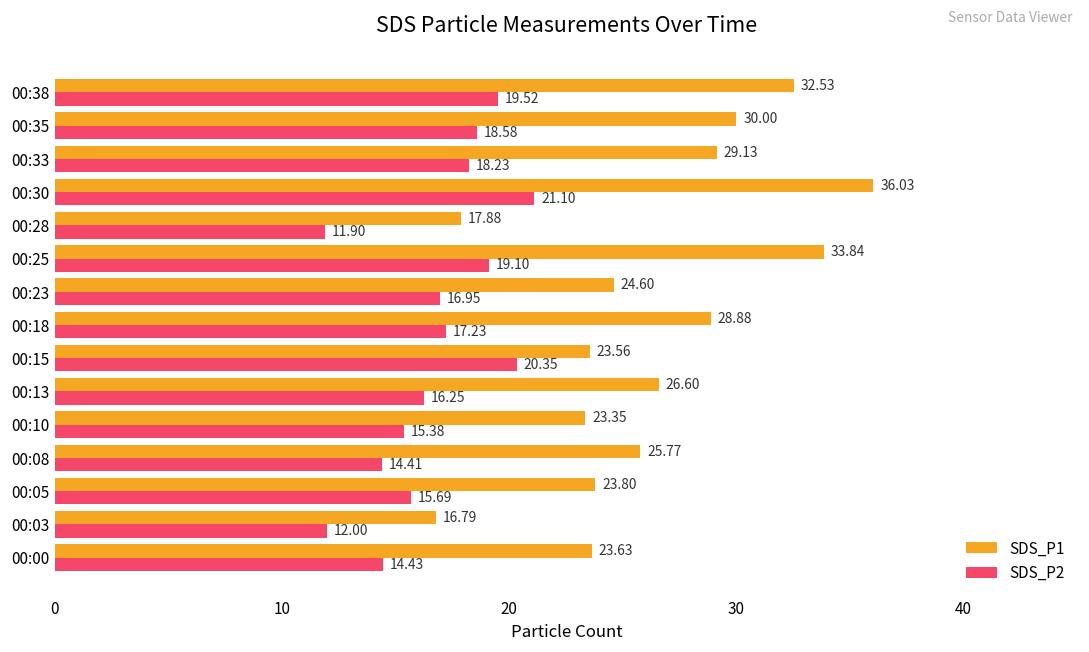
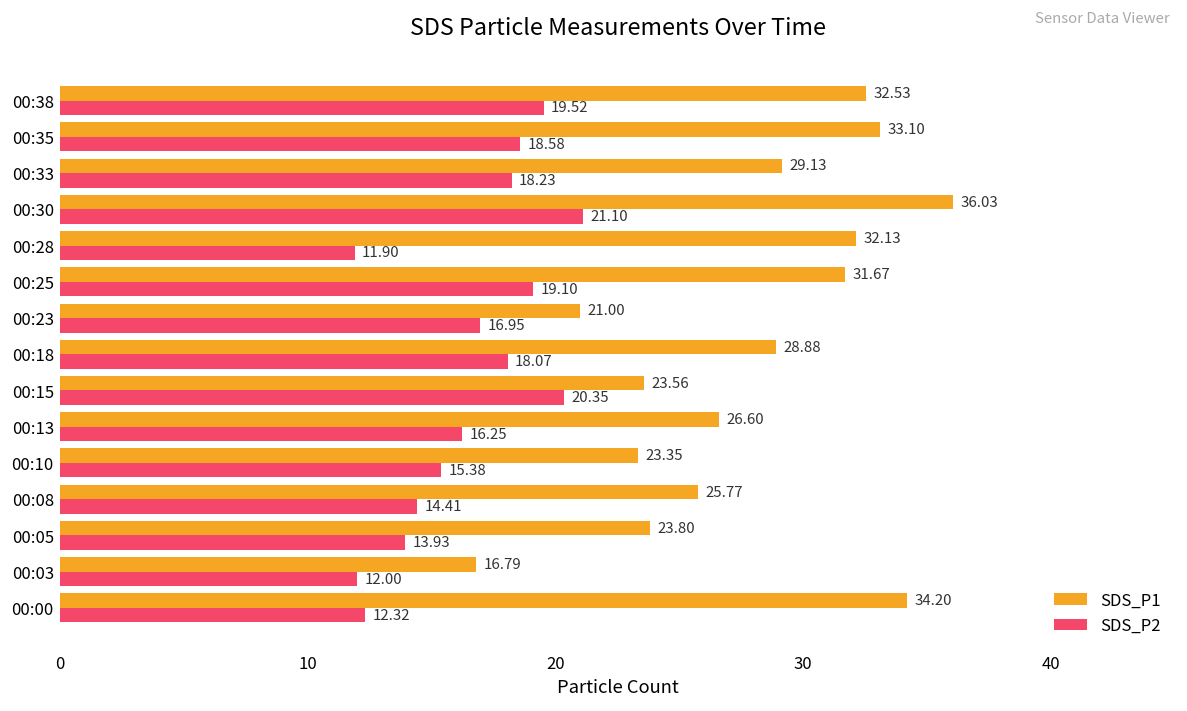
SDS_P1, 00:35: 30.00 -> 33.10
SDS_P1, 00:28: 17.88 -> 32.13
SDS_P1, 00:25: 33.84 -> 31.67
SDS_P1, 00:23: 24.60 -> 21.00
SDS_P2, 00:18: 17.23 -> 18.07
SDS_P2, 00:05: 15.69 -> 13.93
SDS_P1, 00:00: 23.63 -> 34.20
SDS_P2, 00:00: 14.43 -> 12.32
